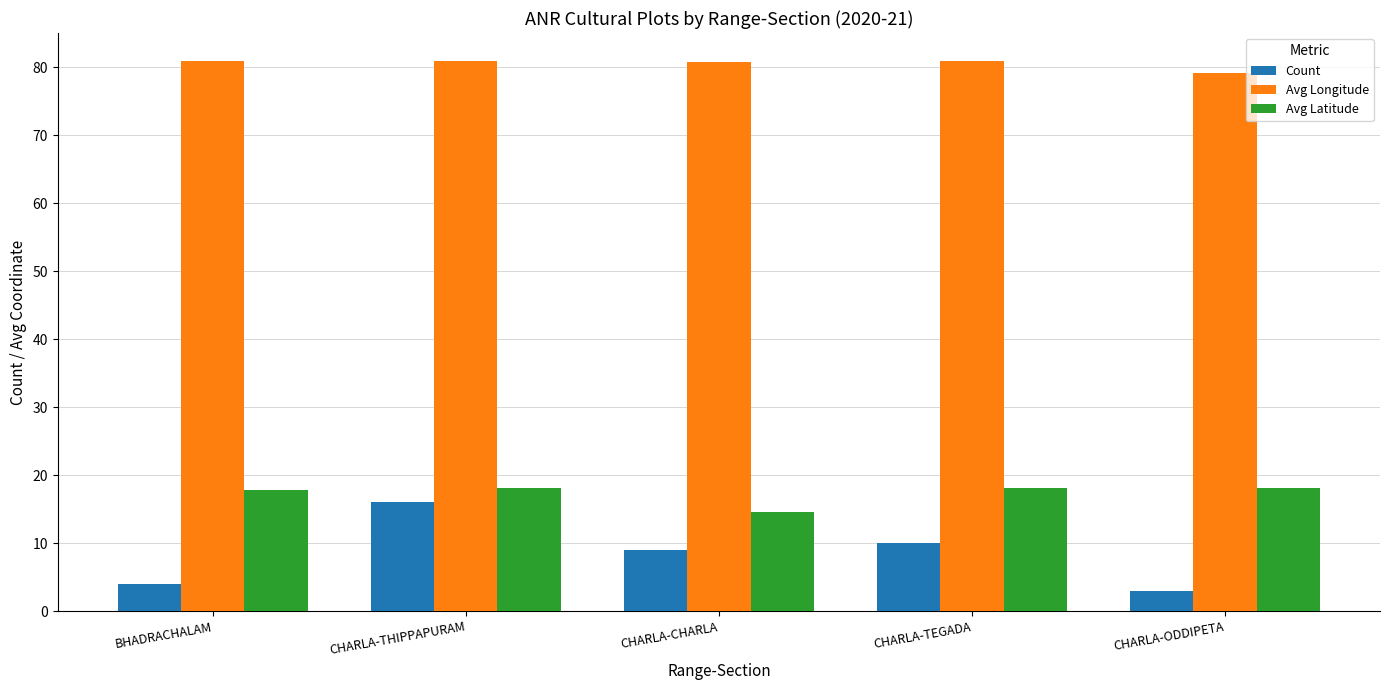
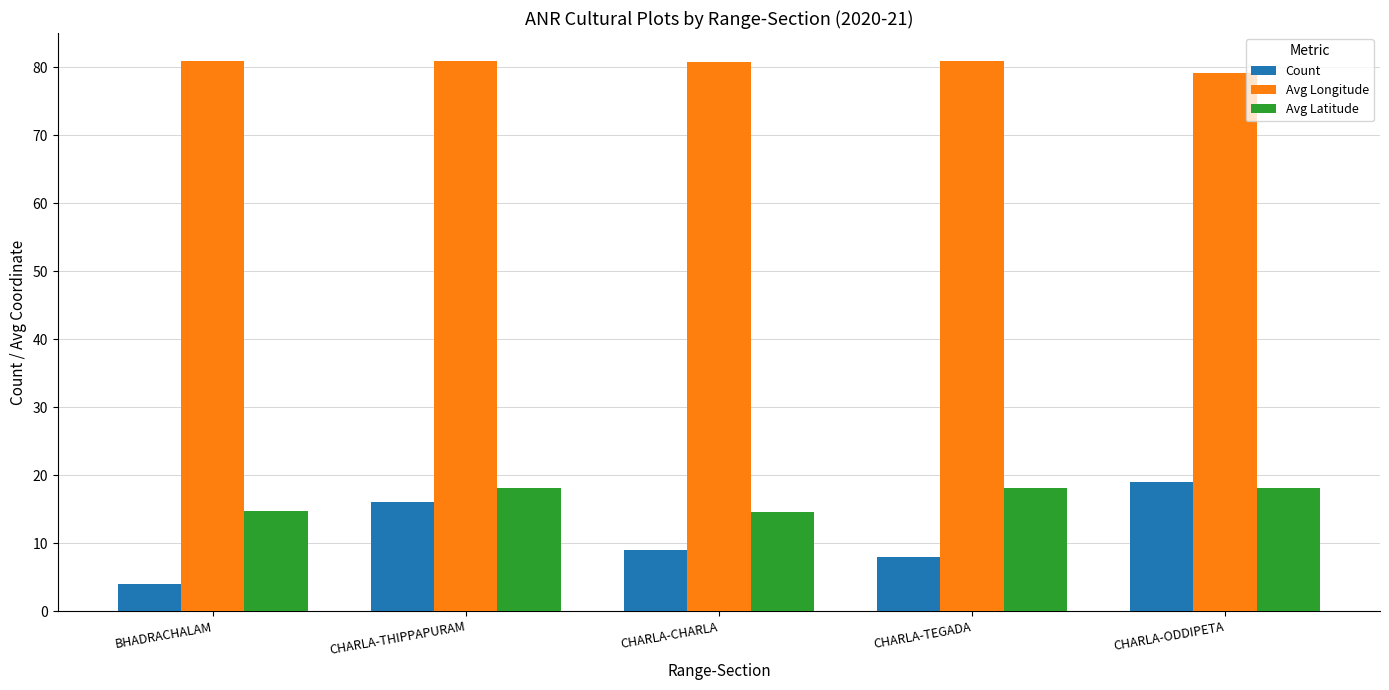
Avg Latitude, BHADRACHALAM: 18 -> 15
Count, CHARLA-TEGADA: 10 -> 8
Count, CHARLA-ODDIPETA: 3 -> 19
